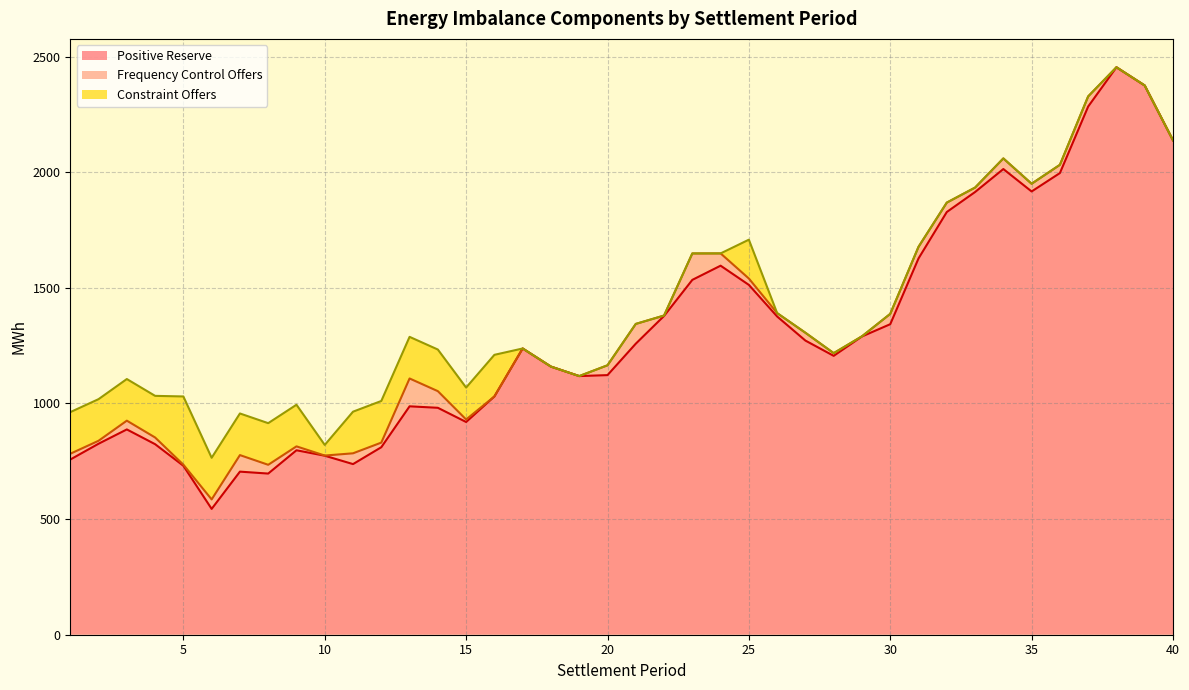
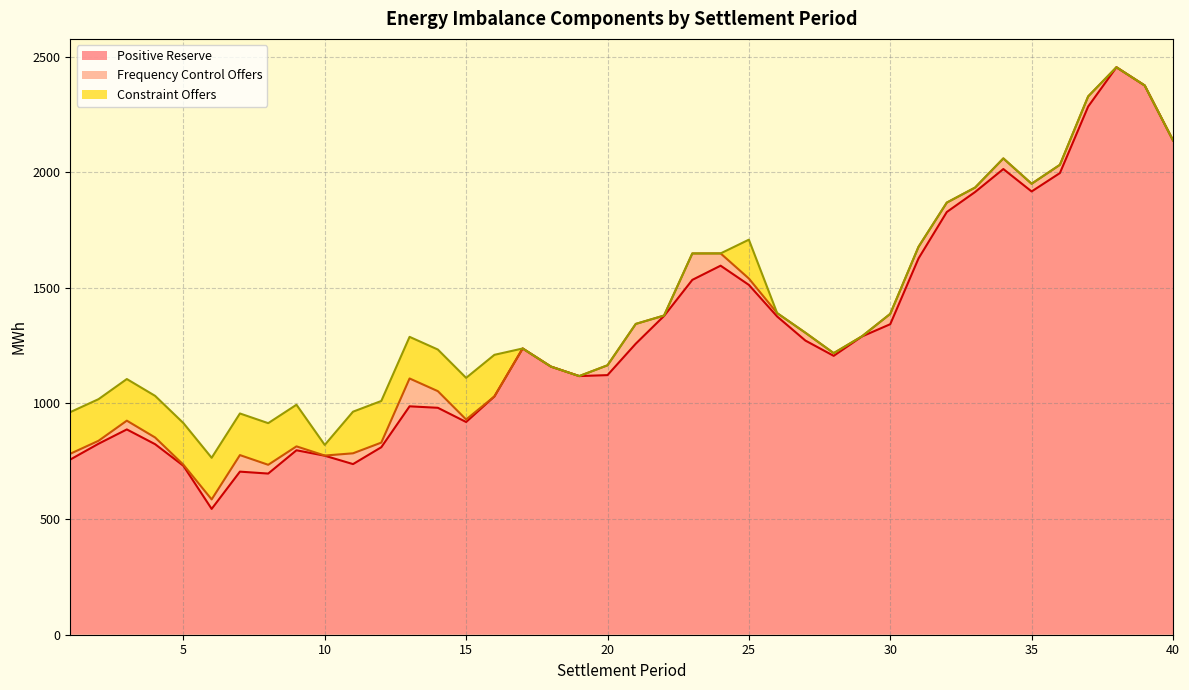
Constraint Offers, 5: 300 -> 180
Constraint Offers, 15: 140 -> 180
